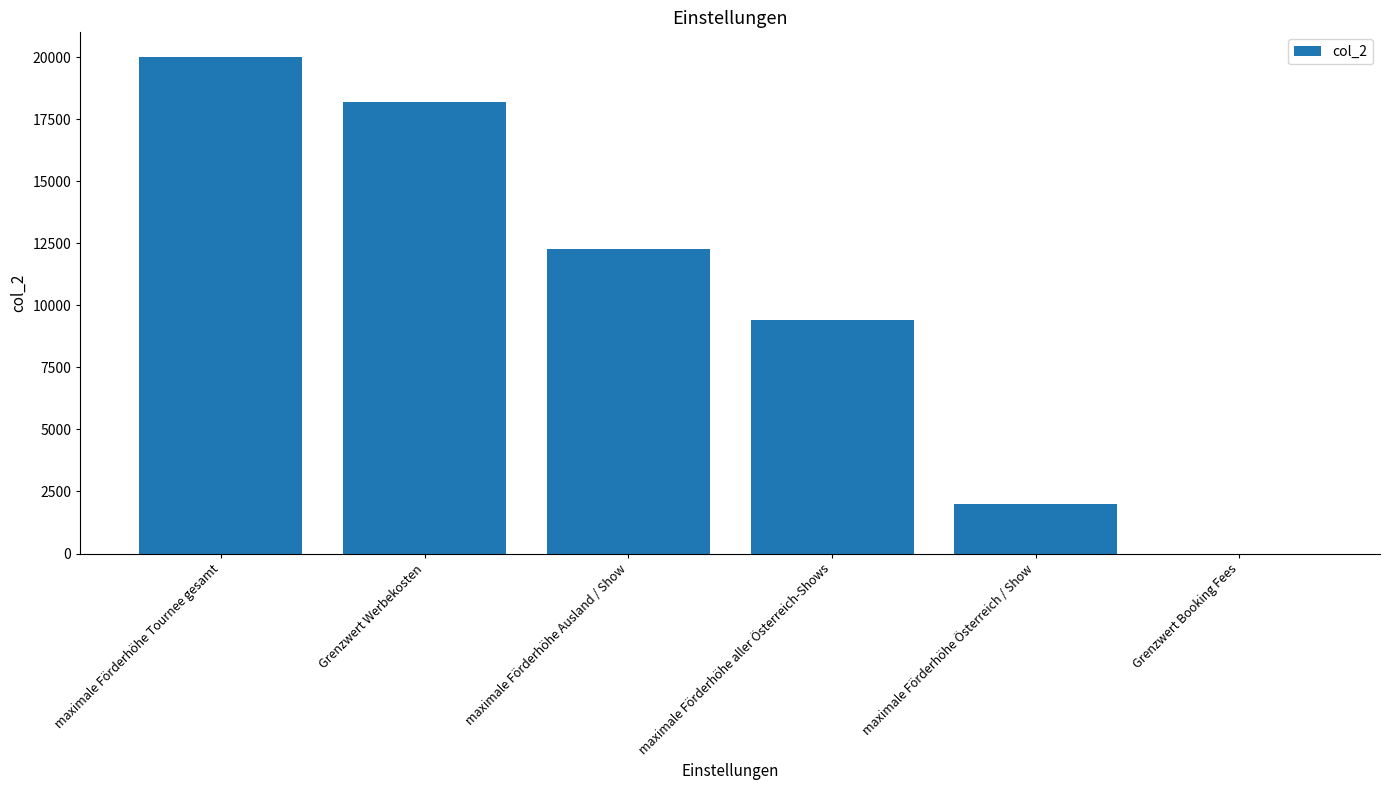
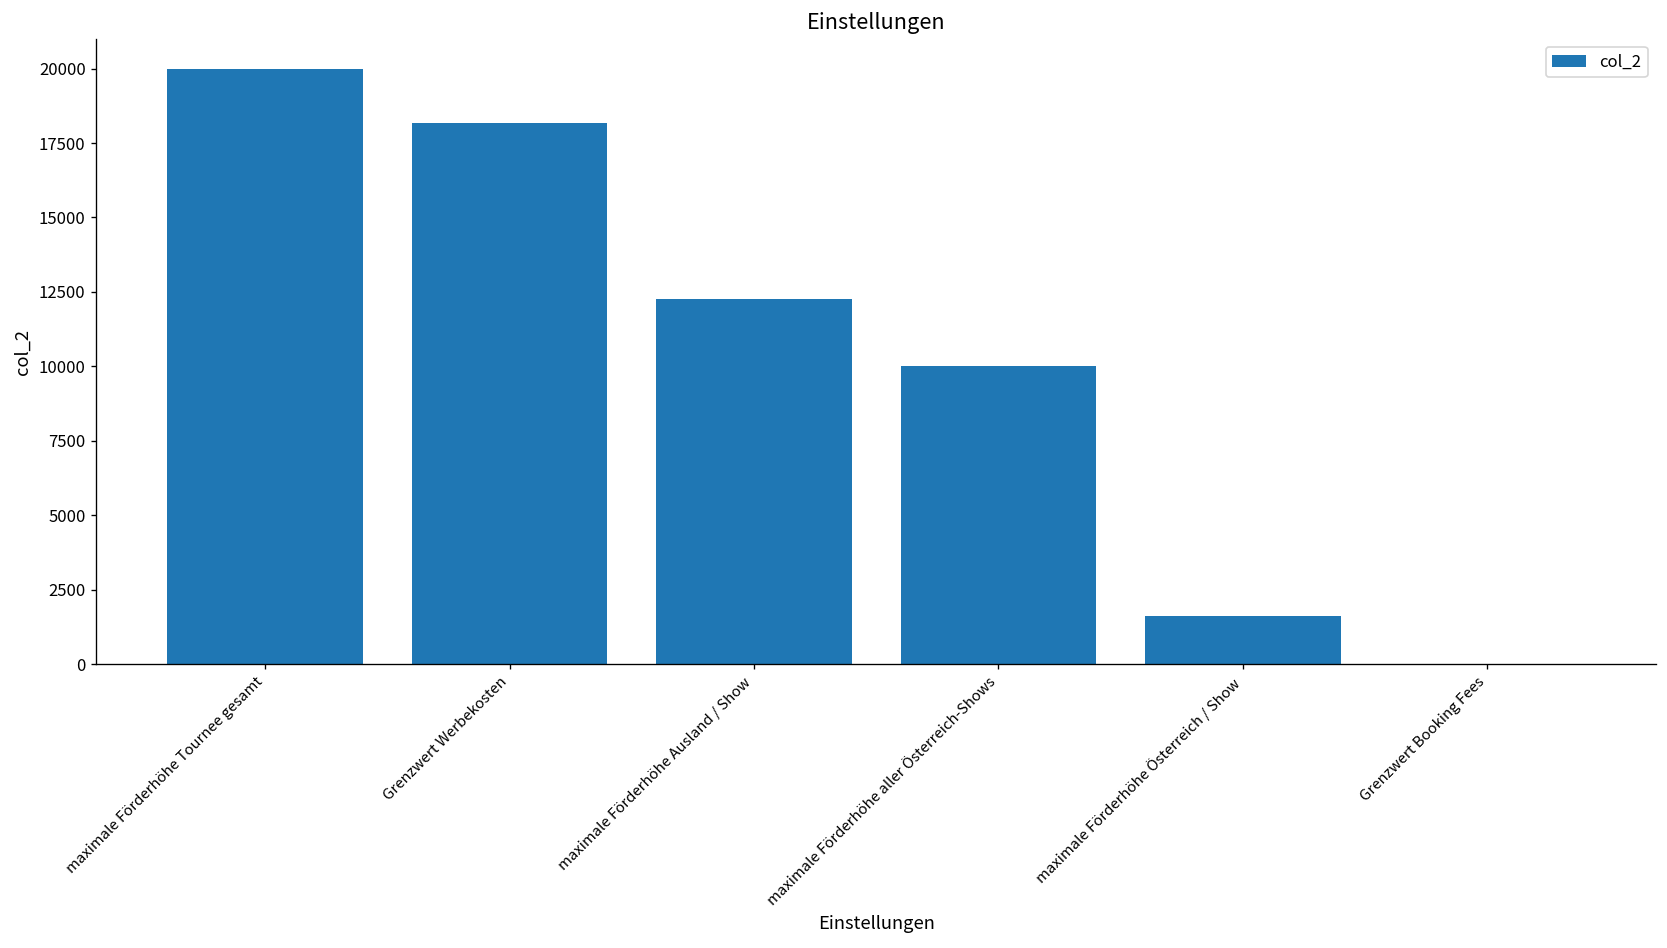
maximale Förderhöhe aller Österreich-Shows: 9400 -> 10000
maximale Förderhöhe Österreich / Show: 2000 -> 1600
